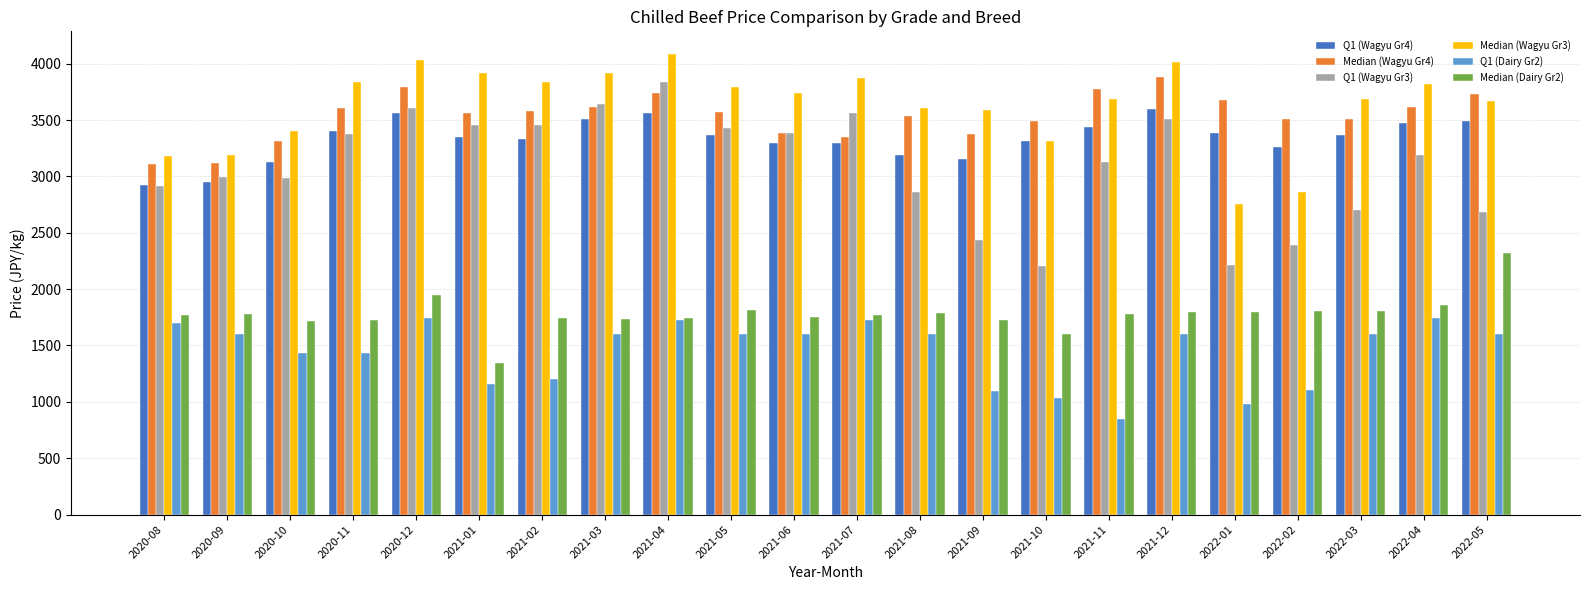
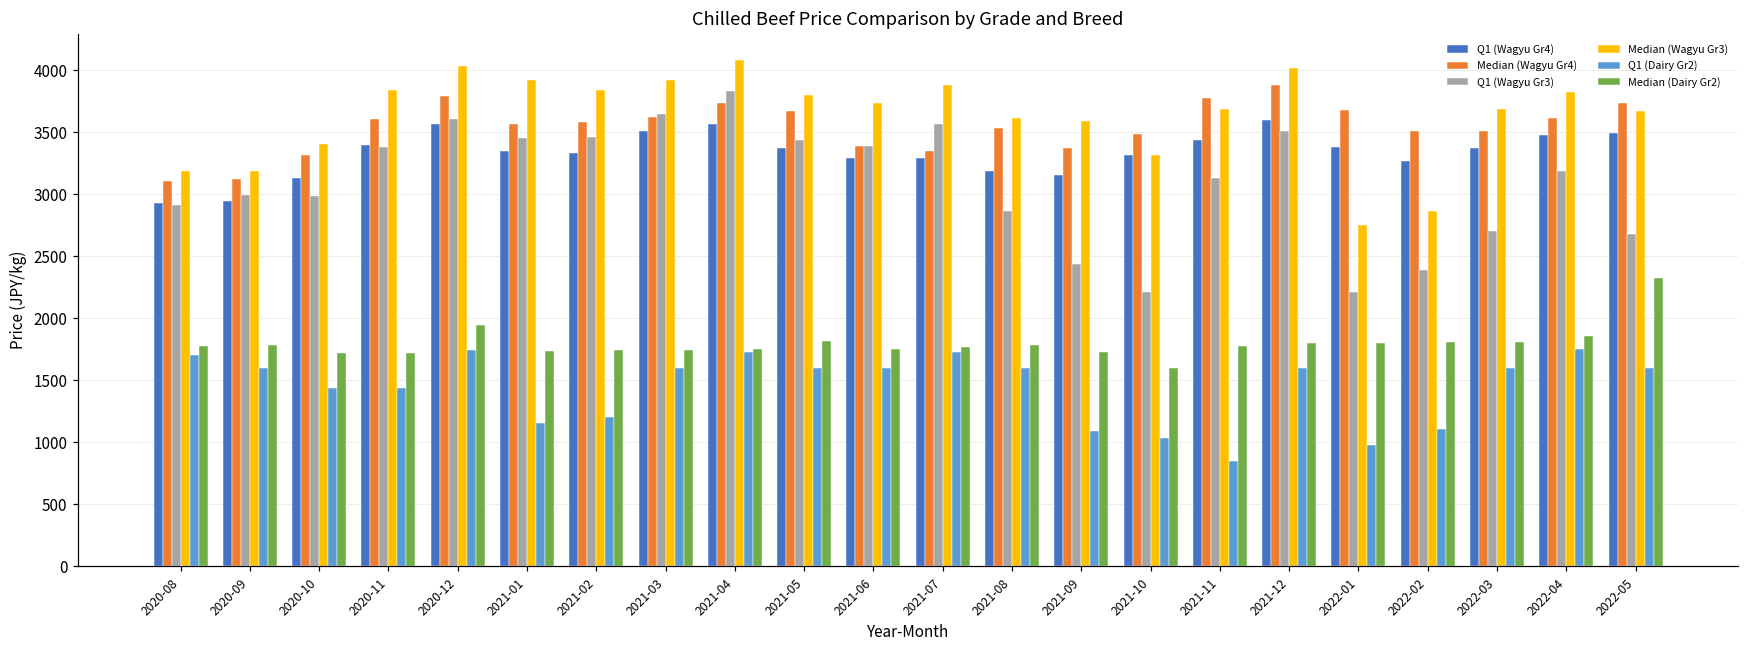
Median (Dairy Gr2), 2021-01: 1340 -> 1730
Median (Wagyu Gr4), 2021-05: 3570 -> 3670
